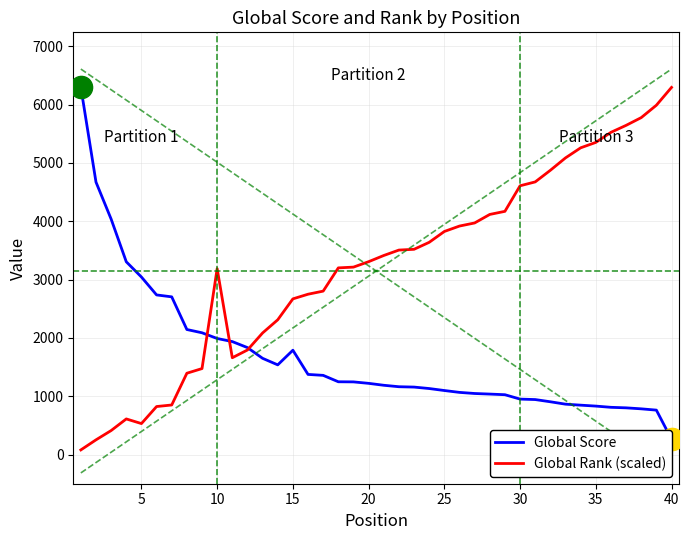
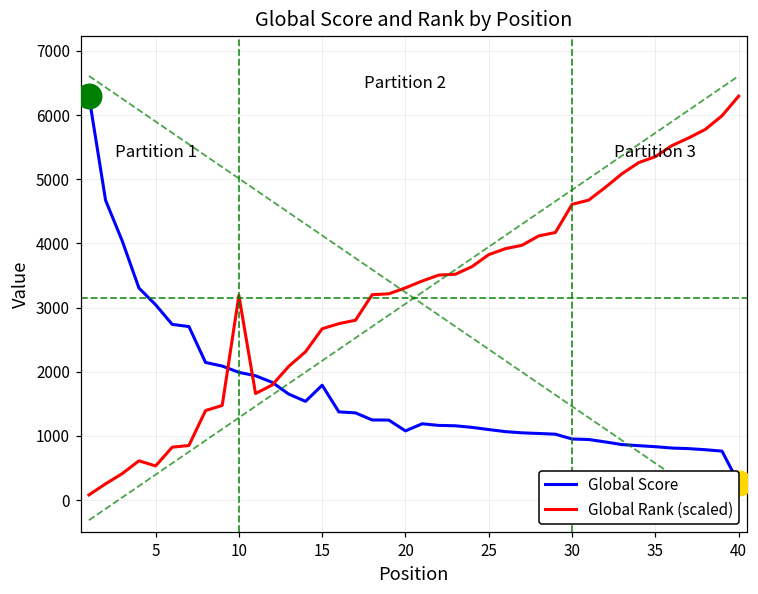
Global Score, 20: 1200 -> 1100
